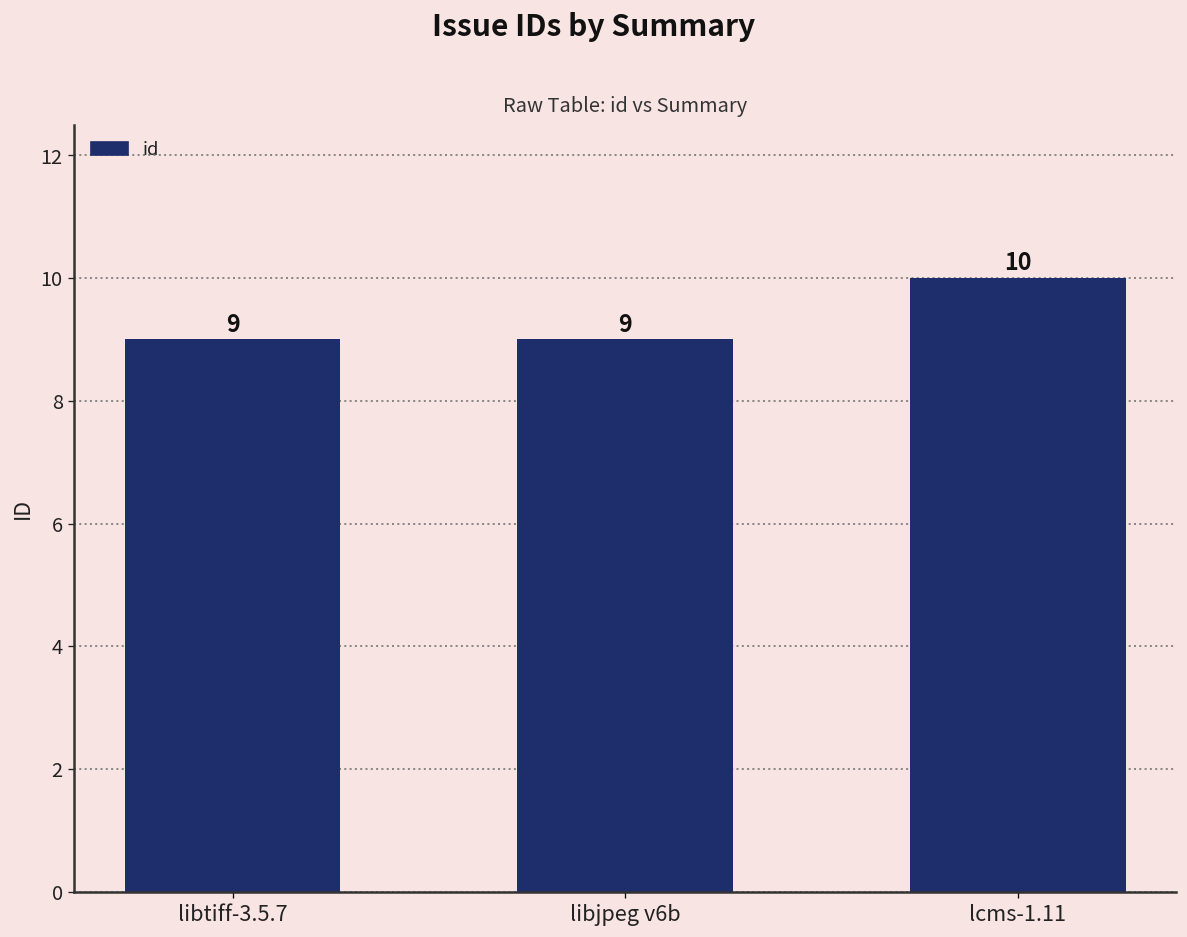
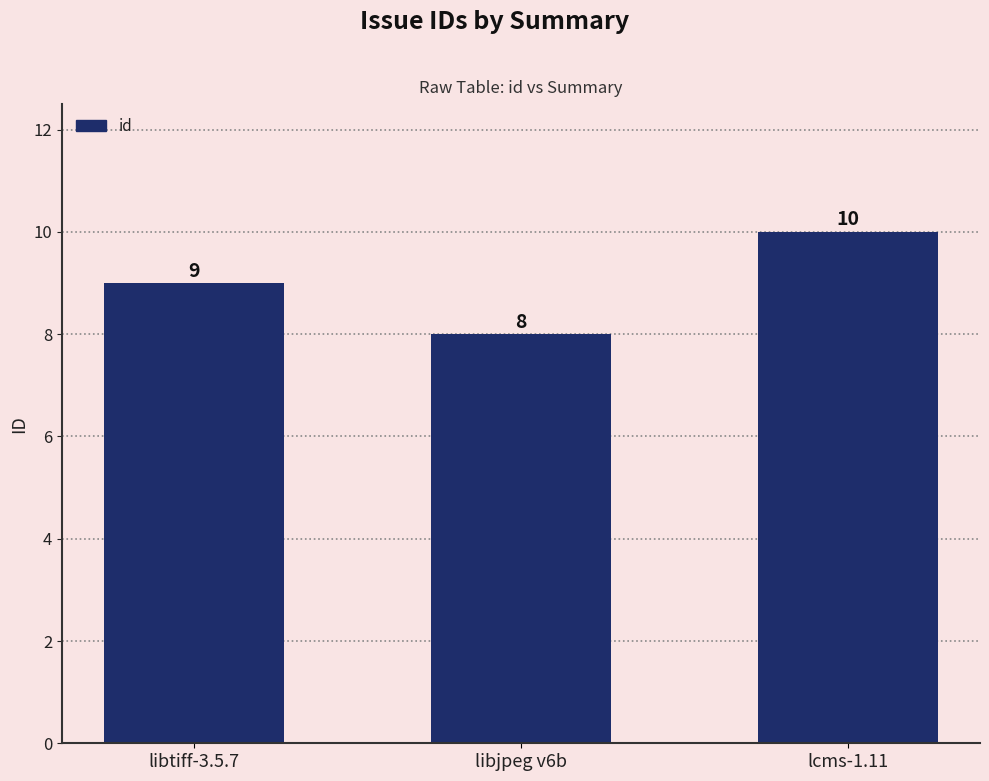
libjpeg v6b: 9 -> 8
